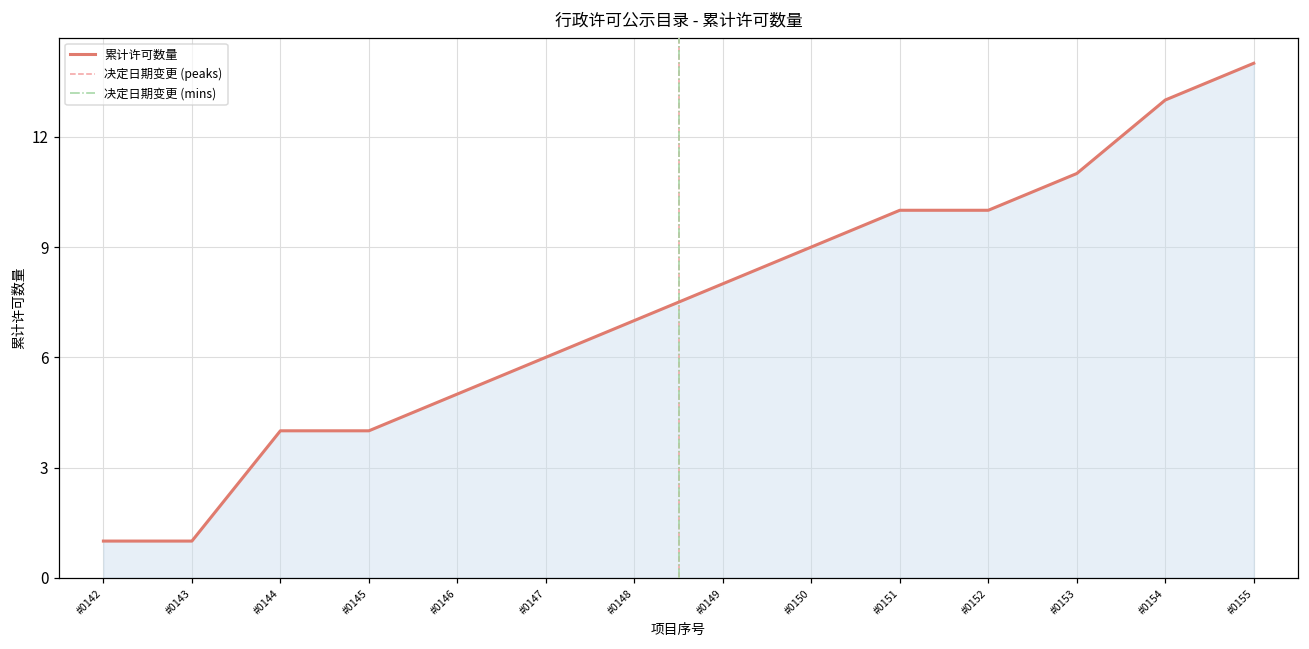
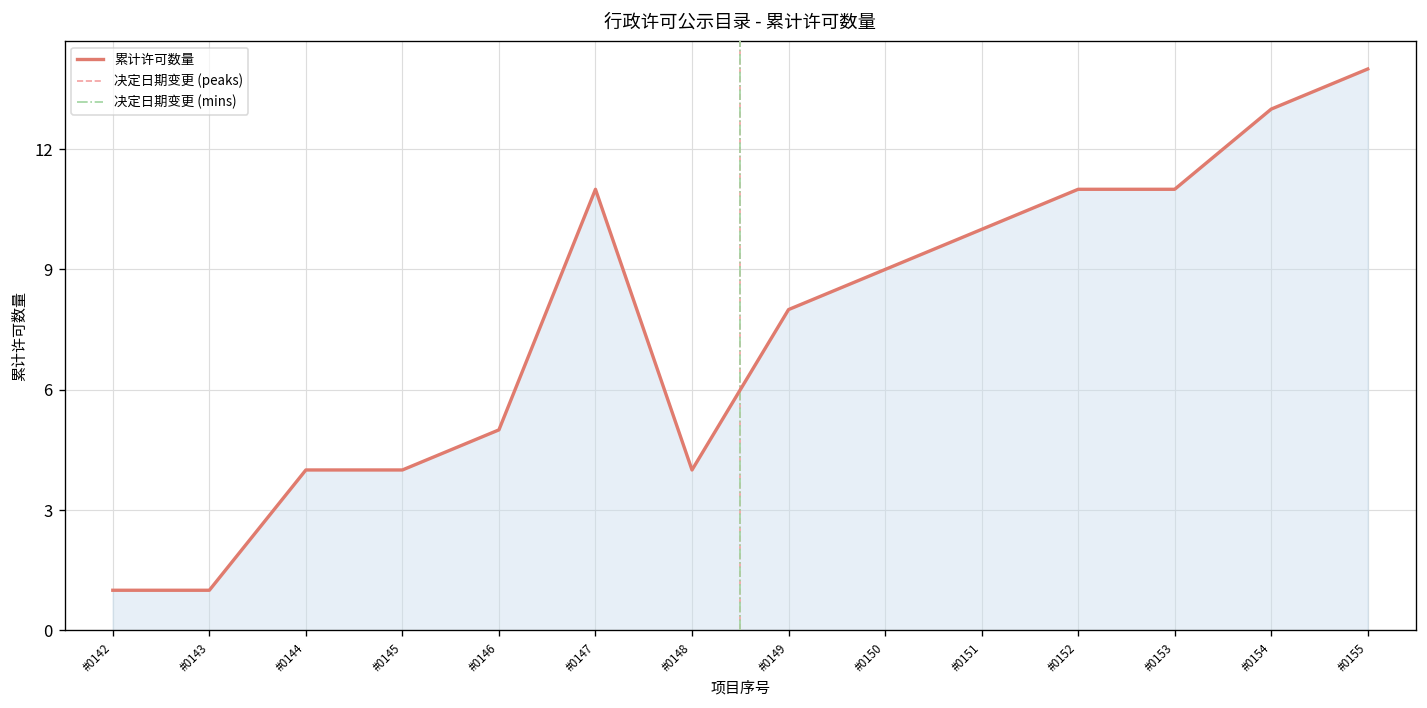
#0147: 6 -> 11
#0148: 7 -> 4
#0152: 10 -> 11
